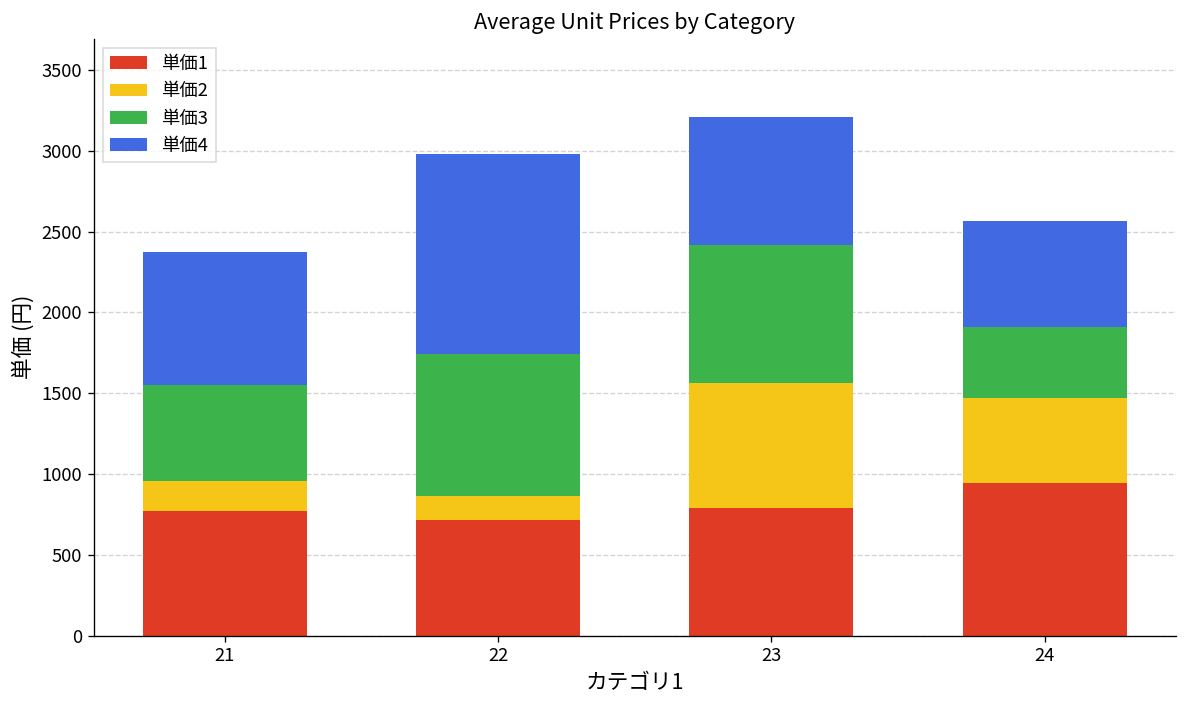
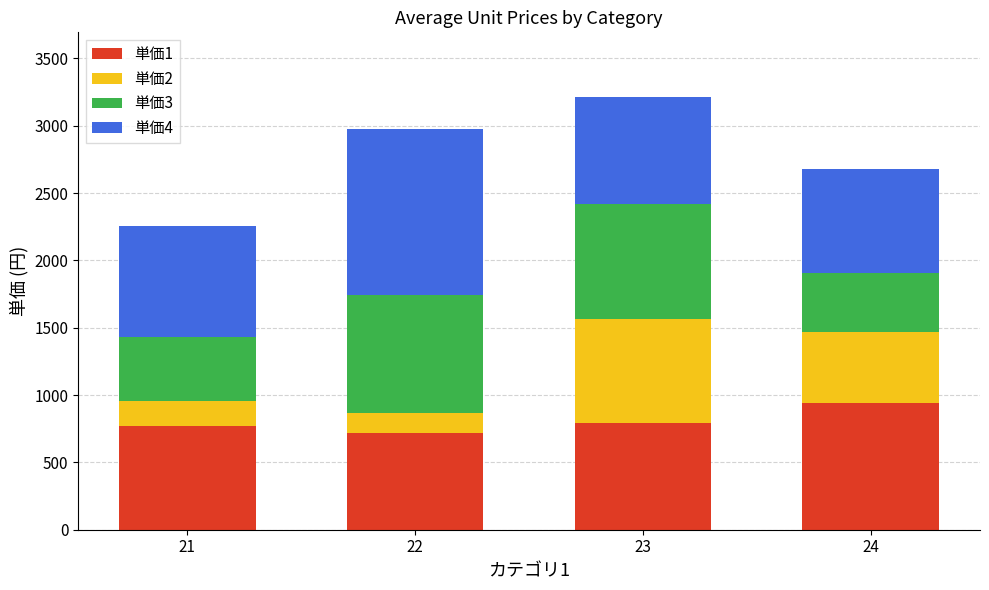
単価3, 21: 590 -> 470
単価4, 24: 660 -> 770
